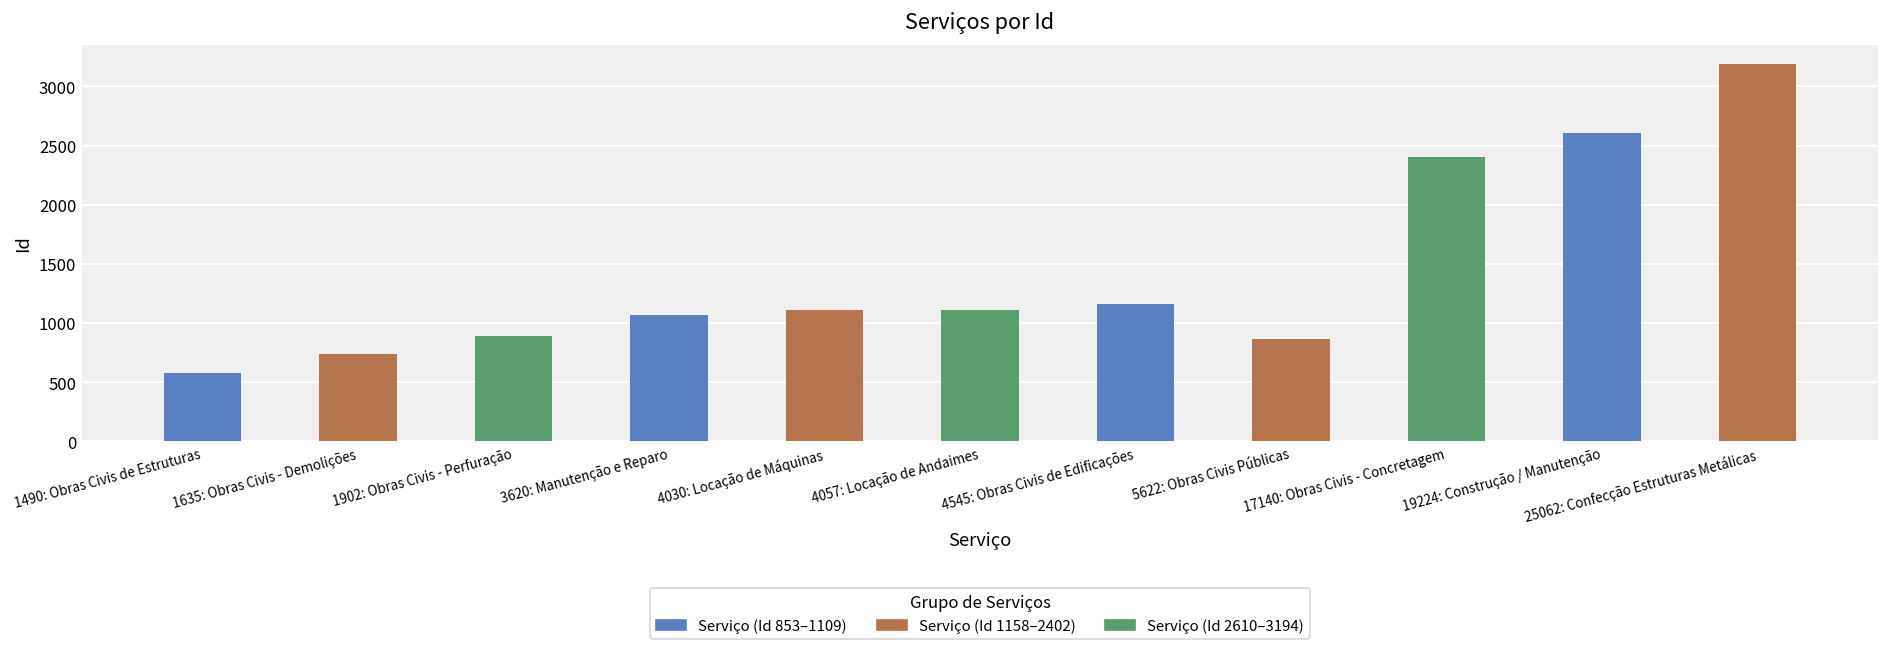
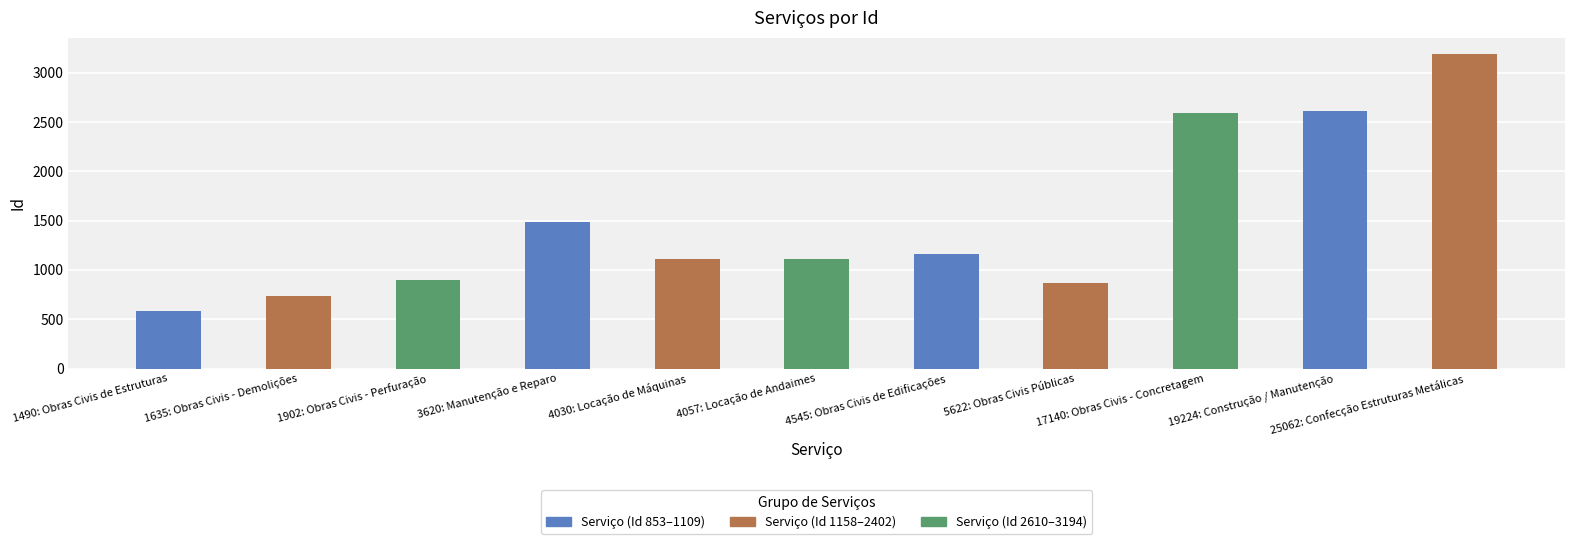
3620: Manutenção e Reparo: 1100 -> 1500
17140: Obras Civis - Concretagem: 2400 -> 2600
